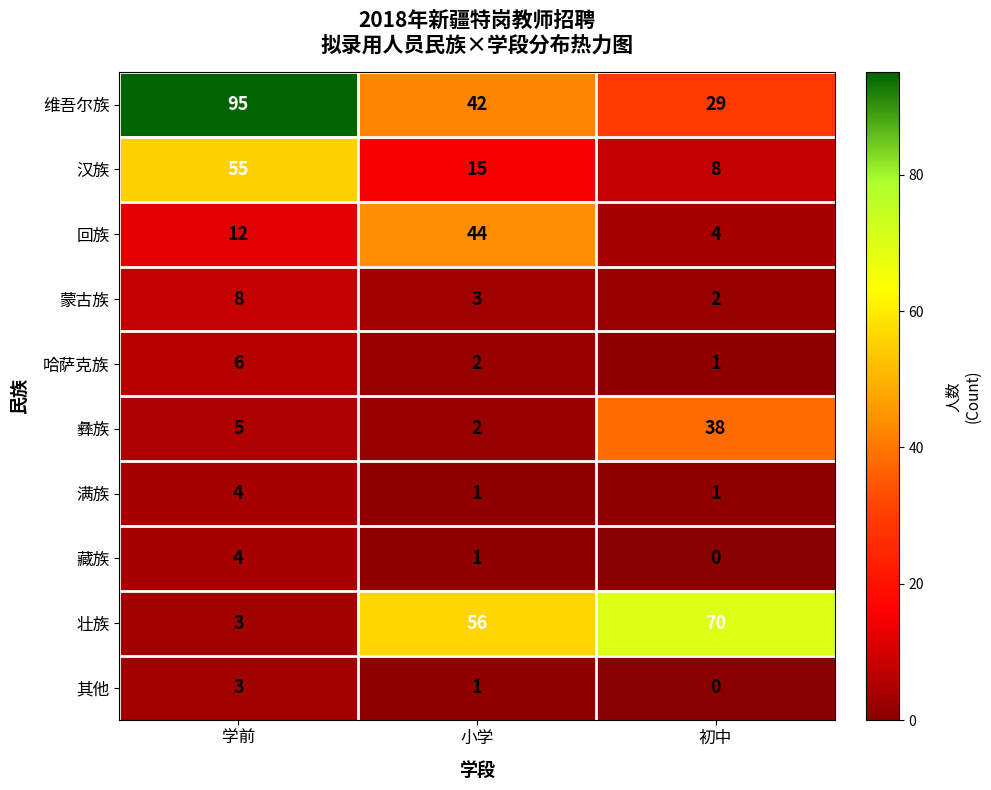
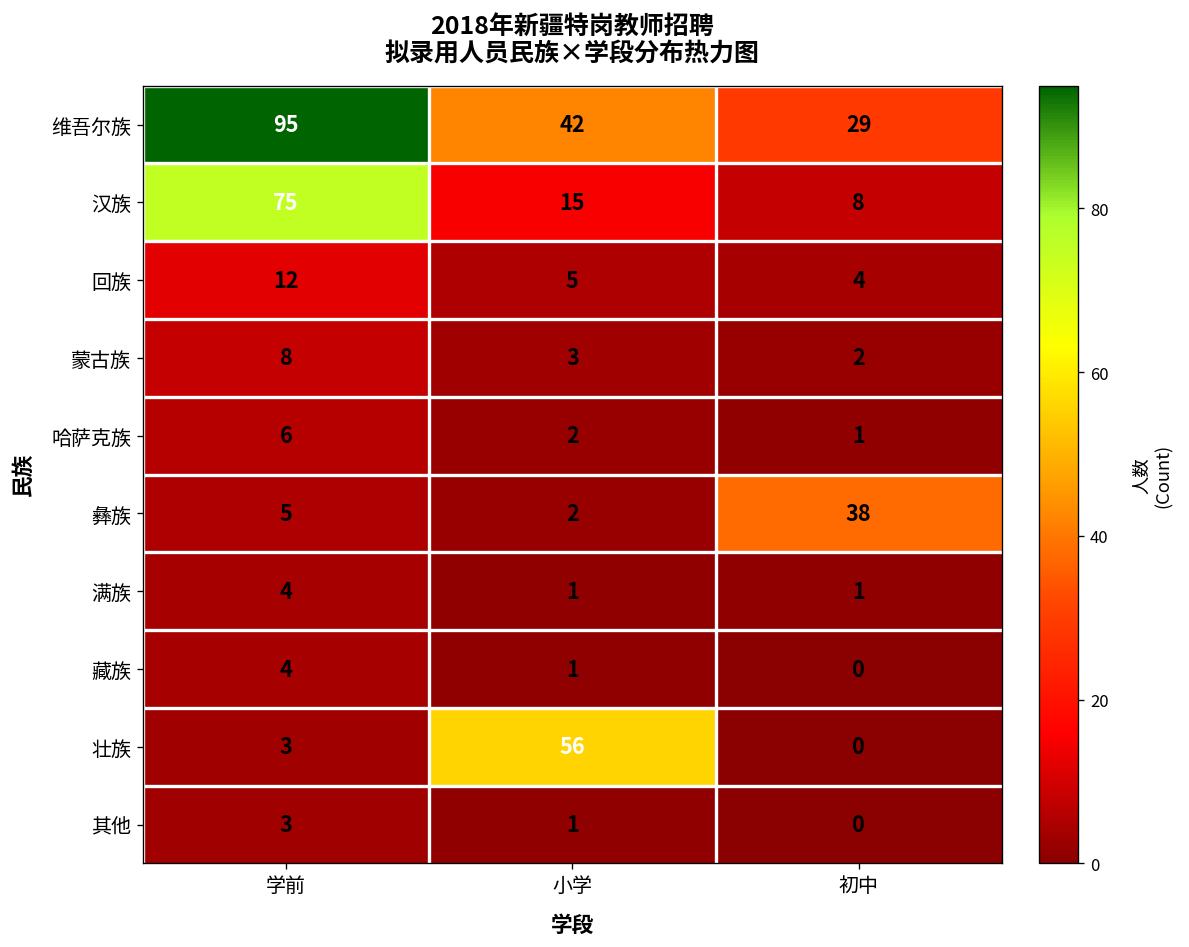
汉族, 学前: 55 -> 75
回族, 小学: 44 -> 5
壮族, 初中: 70 -> 0
